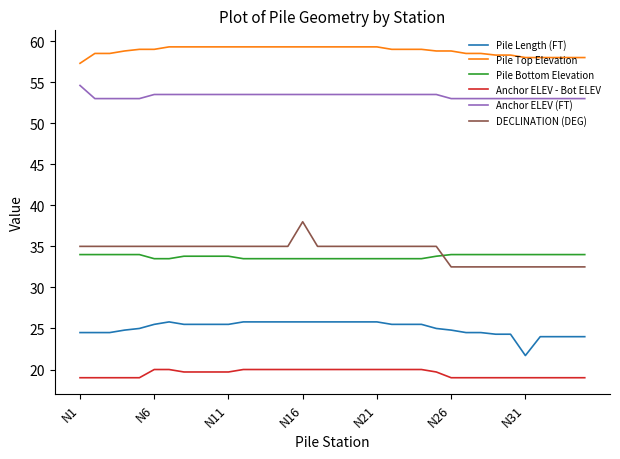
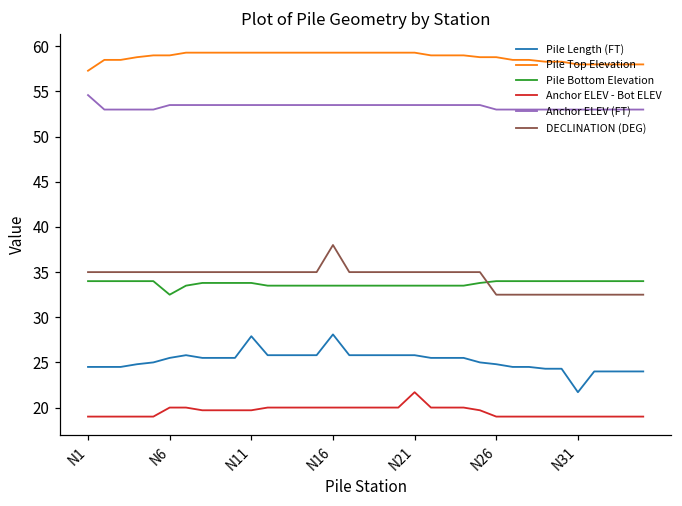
Pile Bottom Elevation, N6: 34 -> 33
Pile Length (FT), N11: 26 -> 28
Pile Length (FT), N16: 26 -> 28
Anchor ELEV - Bot ELEV, N21: 20 -> 22
